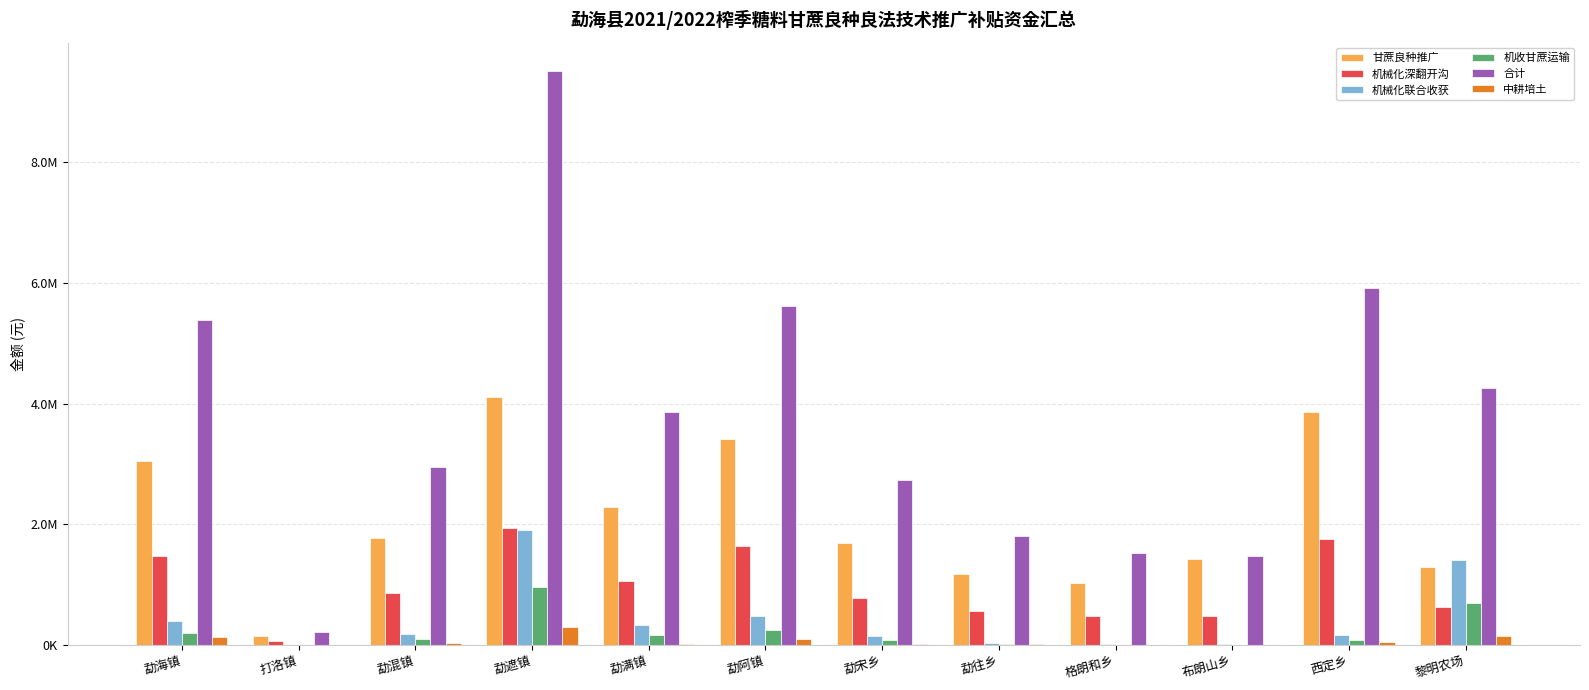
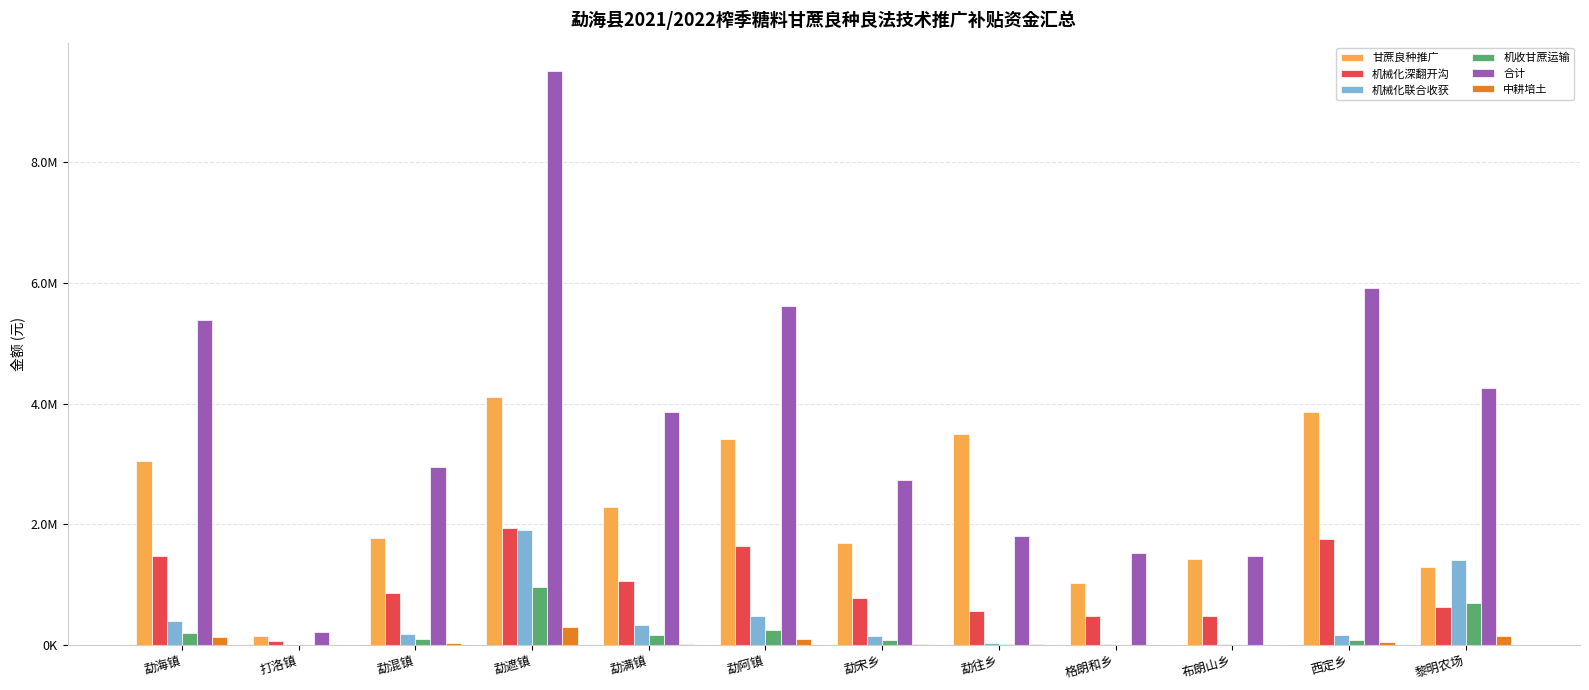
甘蔗良种推广, 勐往乡: 1200000 -> 3500000
